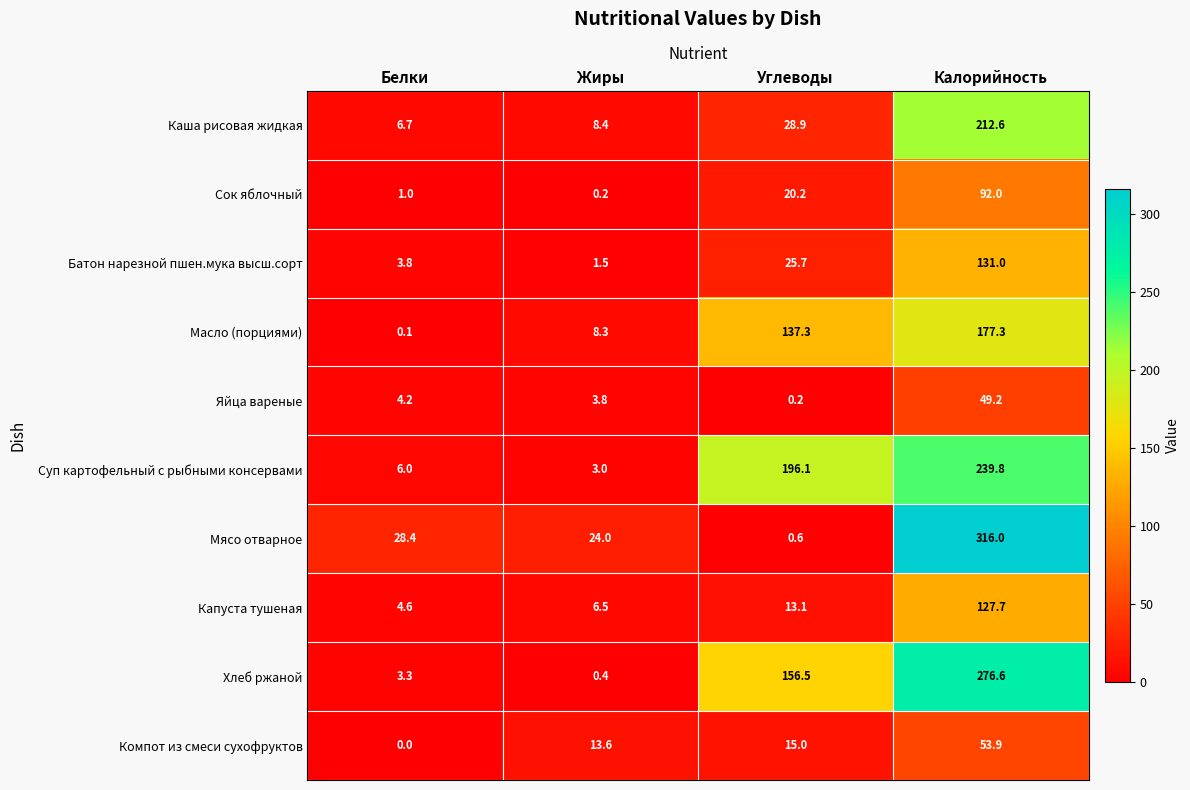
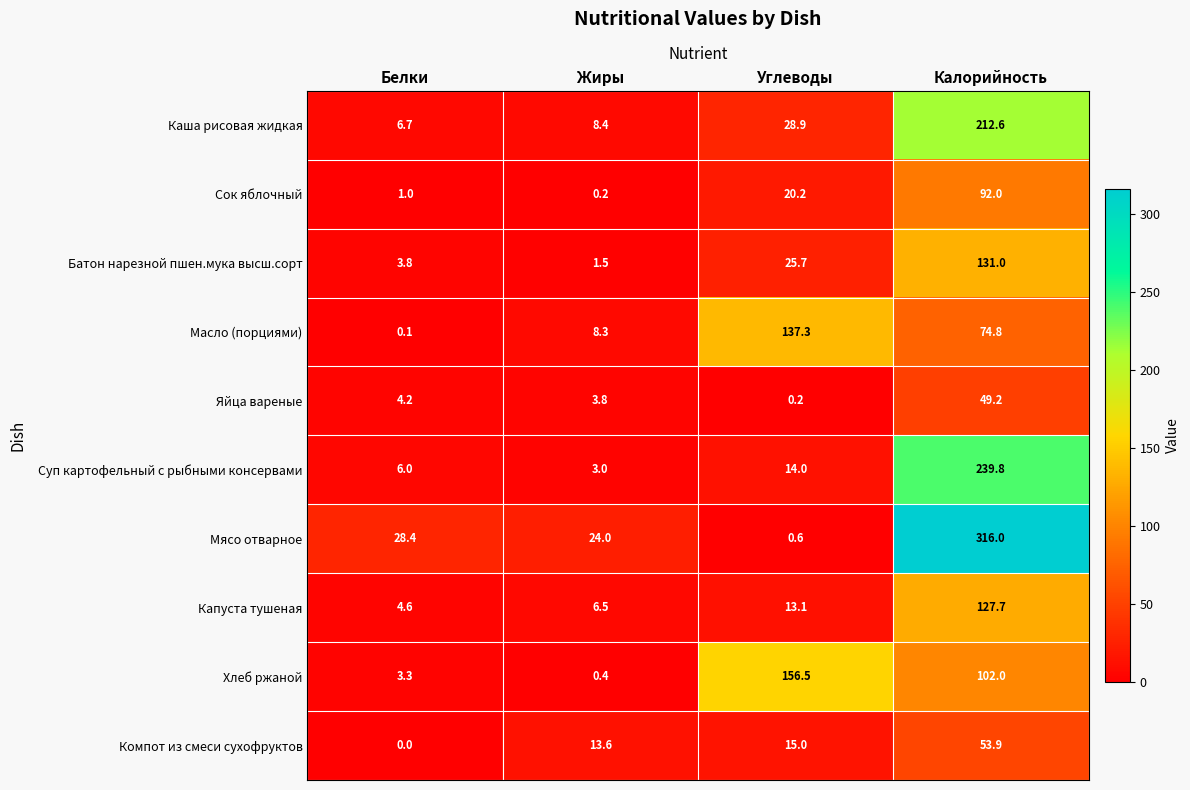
Масло (порциями), Калорийность: 177.3 -> 74.8
Суп картофельный с рыбными консервами, Углеводы: 196.1 -> 14.0
Хлеб ржаной, Калорийность: 276.6 -> 102.0
